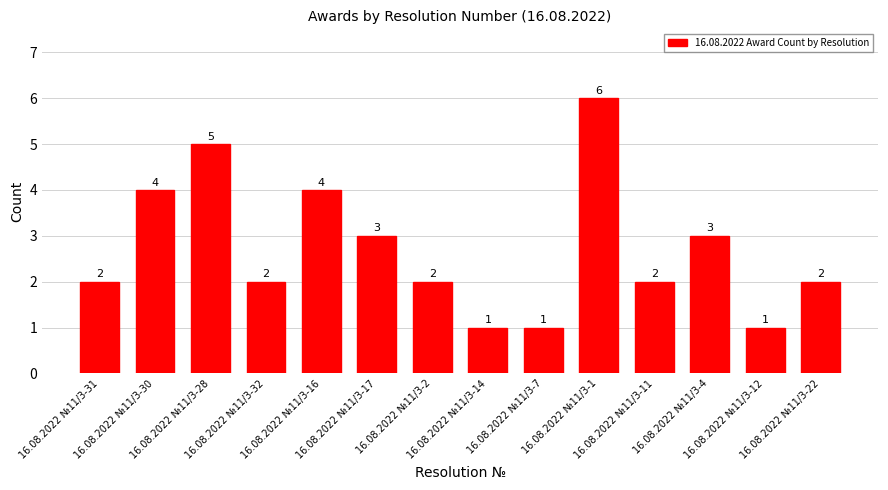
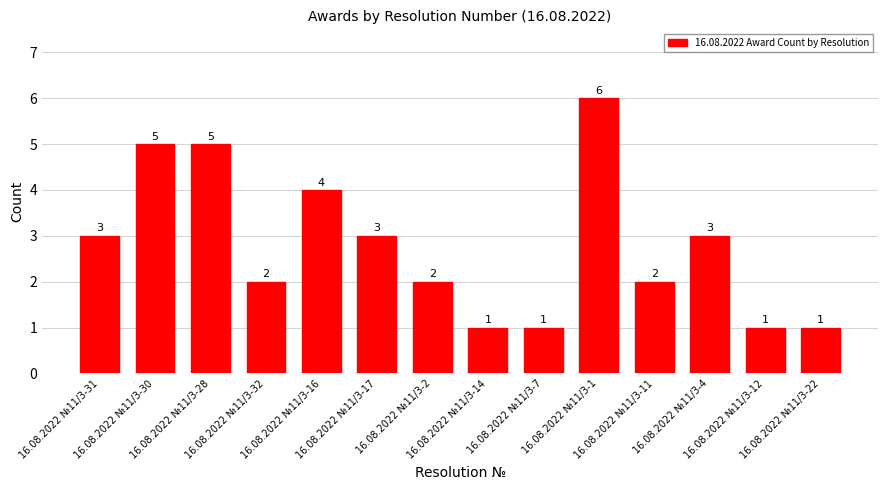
16.08.2022 №11/3-31: 2 -> 3
16.08.2022 №11/3-30: 4 -> 5
16.08.2022 №11/3-22: 2 -> 1
